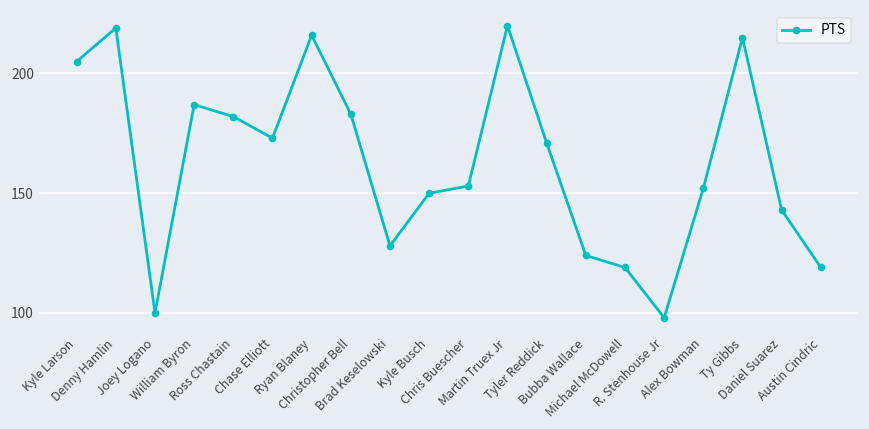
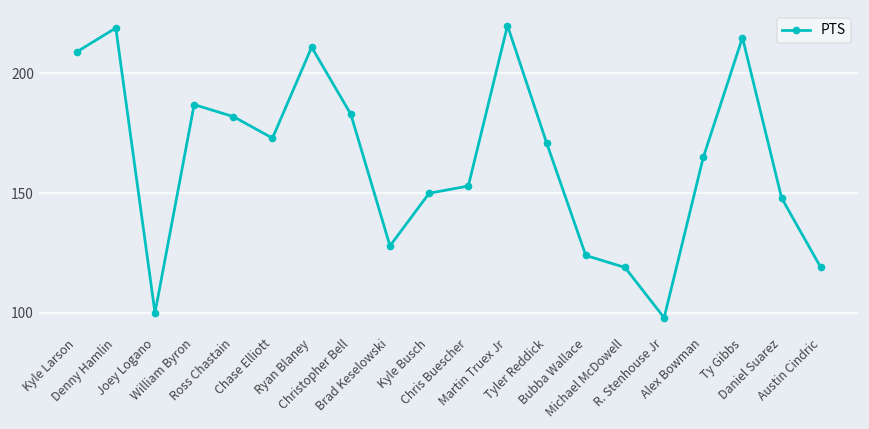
Kyle Larson: 205 -> 209
Ryan Blaney: 216 -> 211
Alex Bowman: 152 -> 165
Daniel Suarez: 143 -> 148
